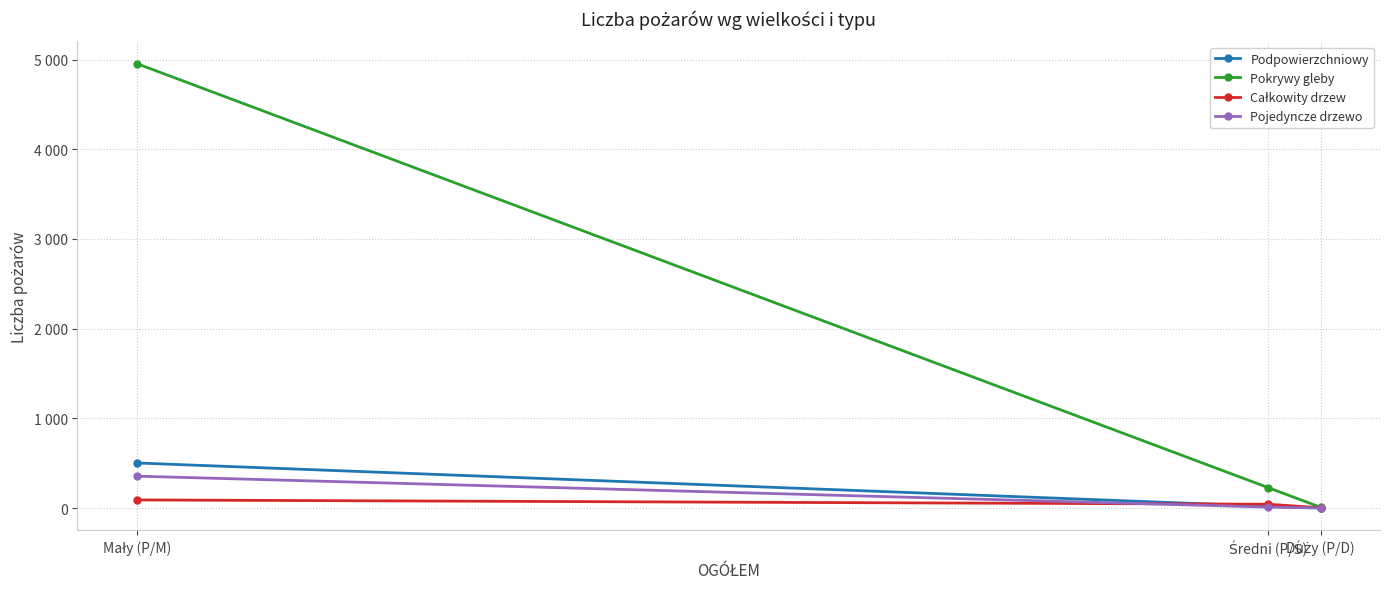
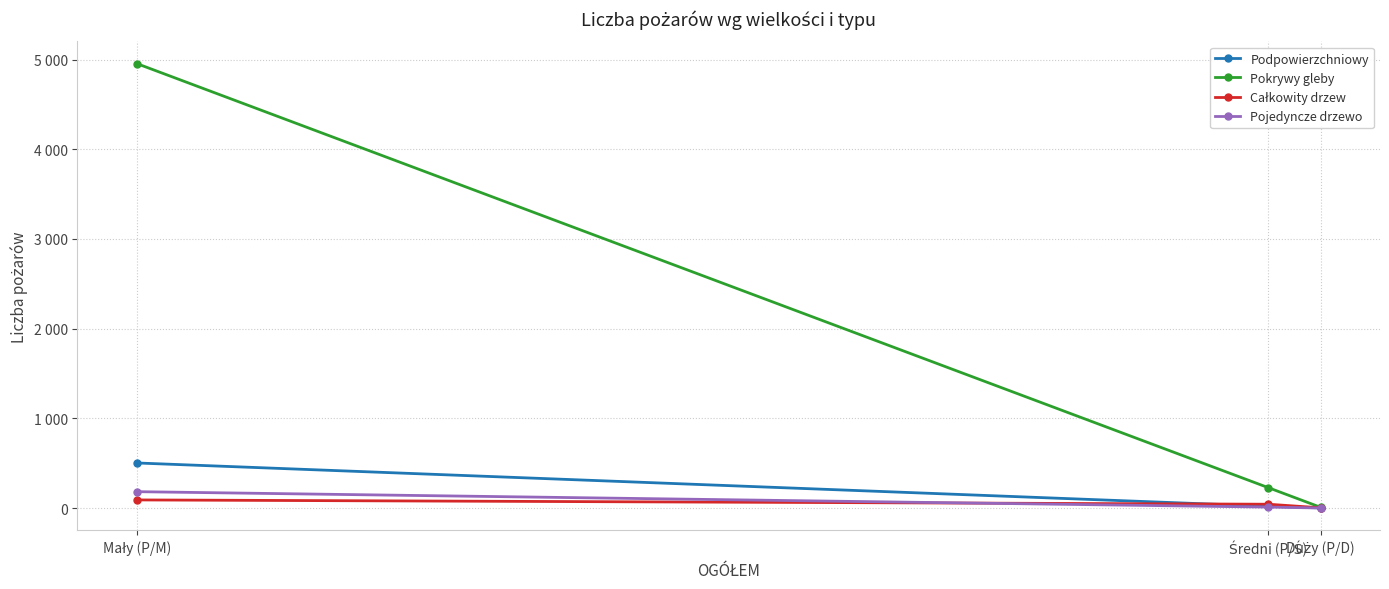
Pojedyncze drzewo, Mały (P/M): 400 -> 200
